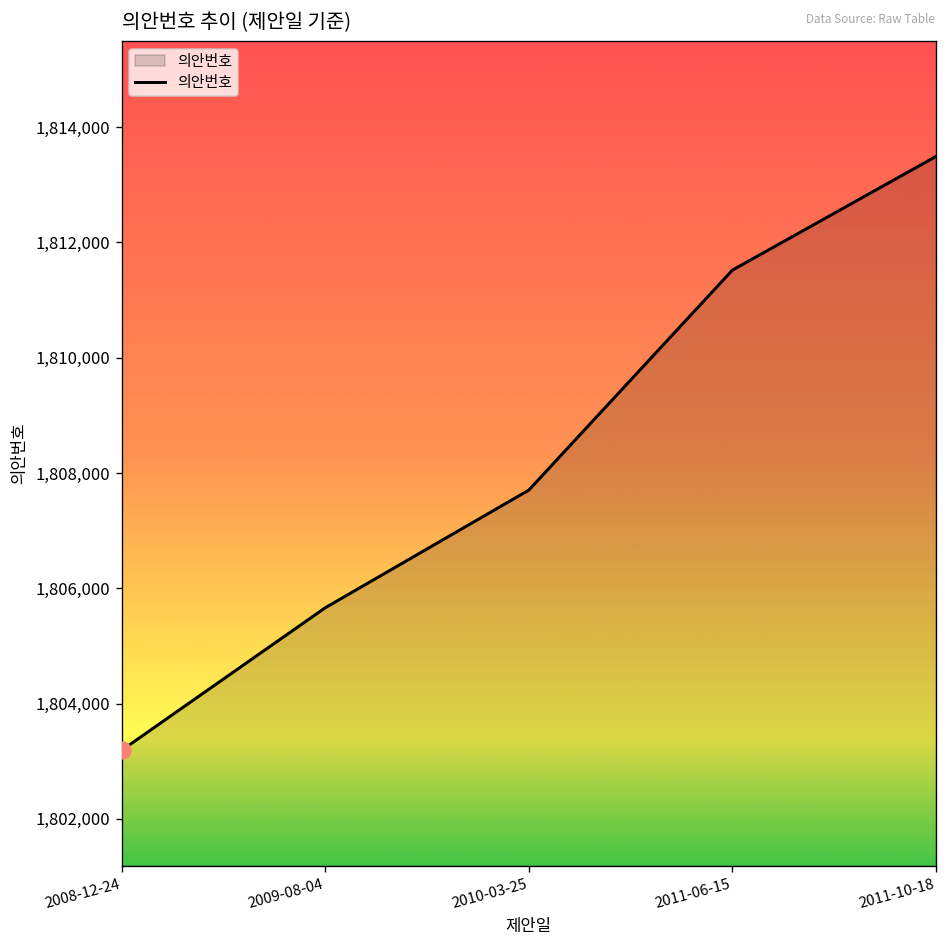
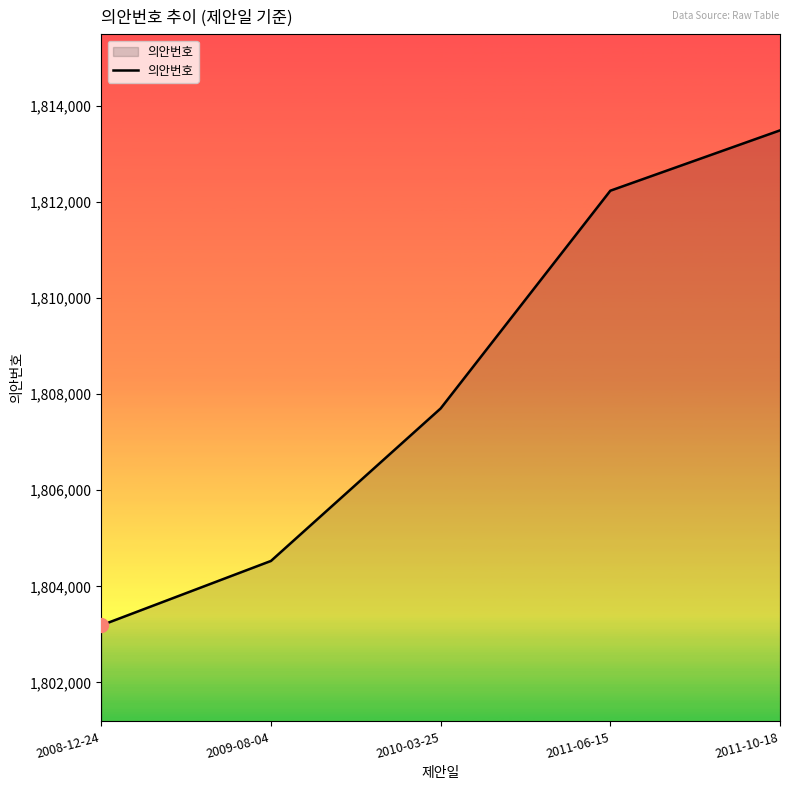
의안번호, 2009-08-04: 1,805,700 -> 1,804,500
의안번호, 2011-06-15: 1,811,500 -> 1,812,200
